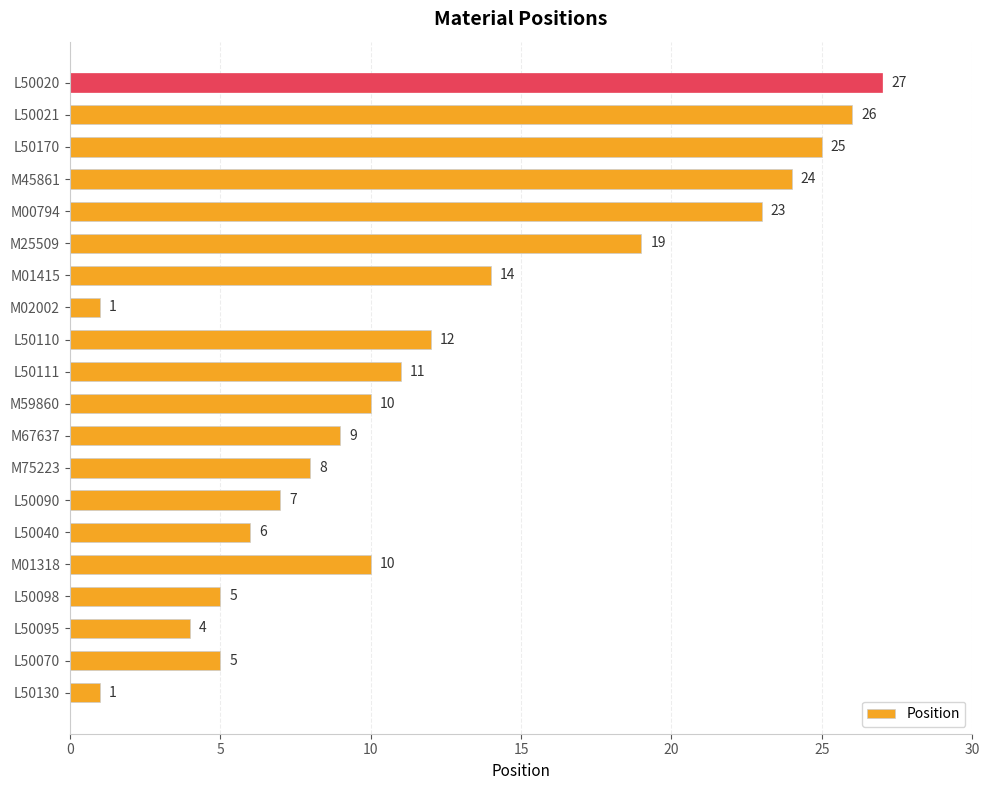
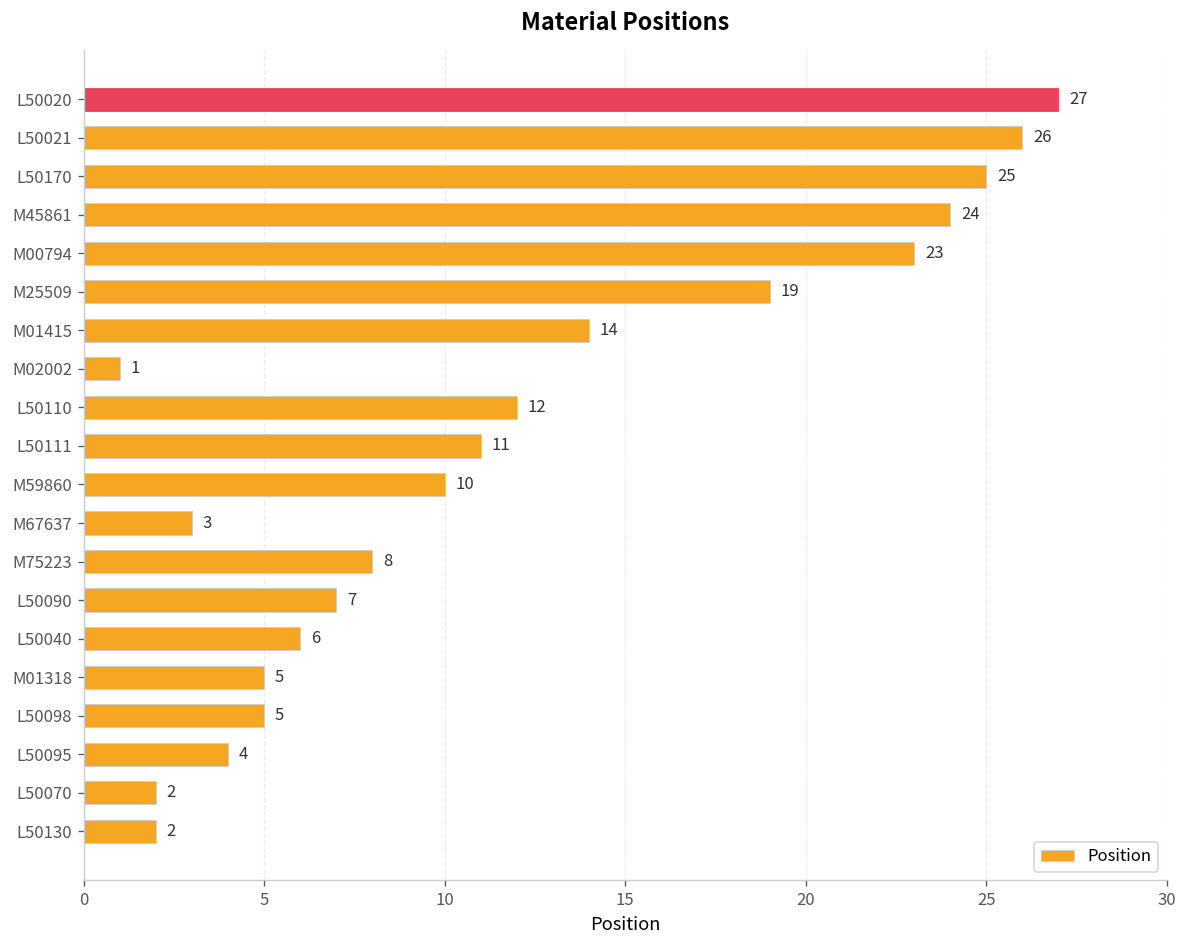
M67637: 9 -> 3
M01318: 10 -> 5
L50070: 5 -> 2
L50130: 1 -> 2
